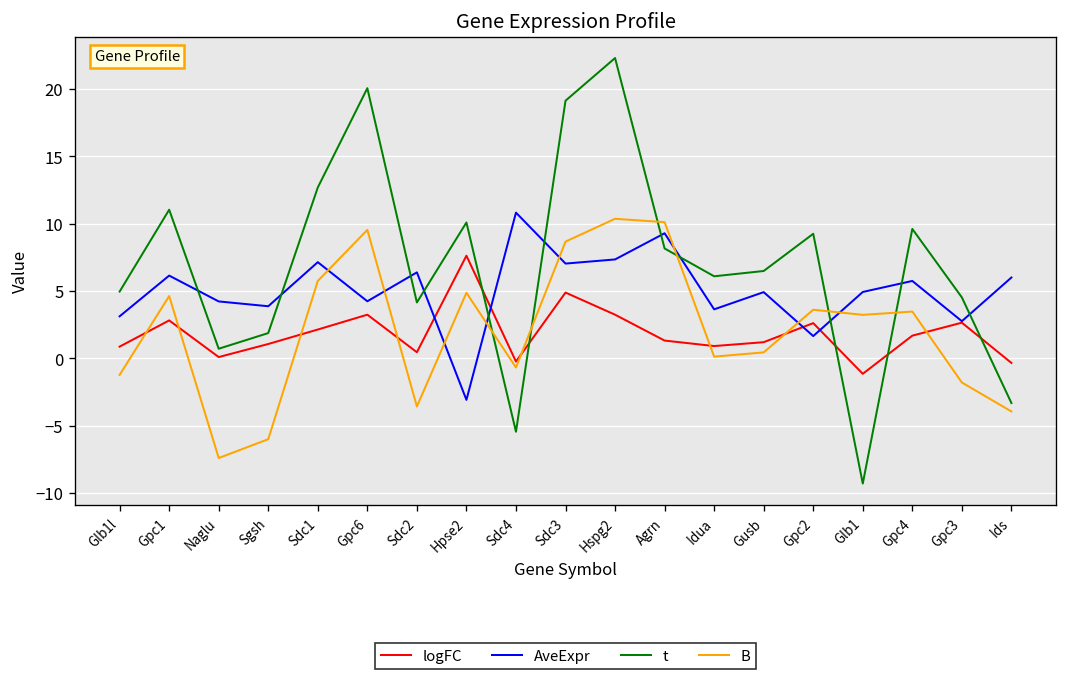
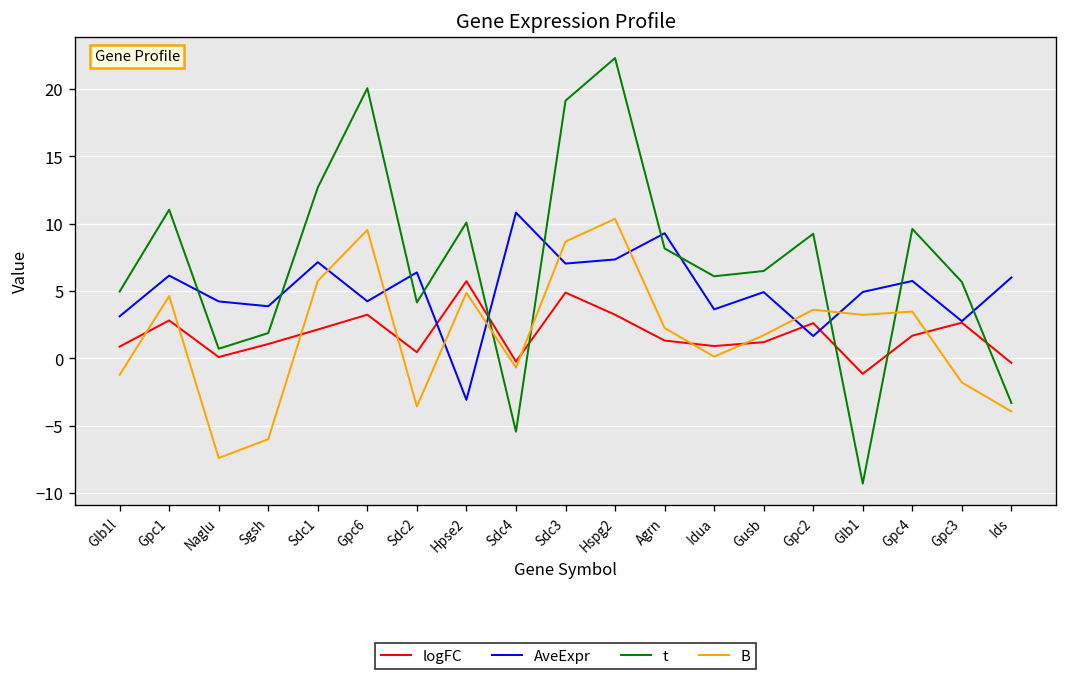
logFC, Hpse2: 7.6 -> 5.7
B, Agrn: 10.1 -> 2.2
B, Gusb: 0.4 -> 1.7
t, Gpc3: 4.5 -> 5.7
